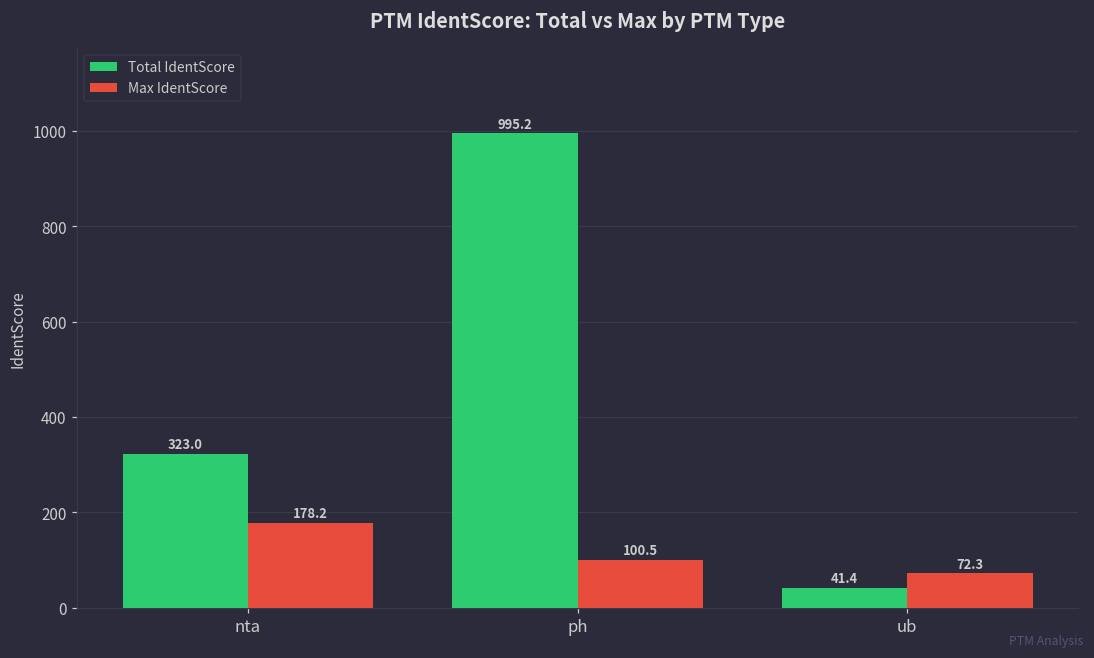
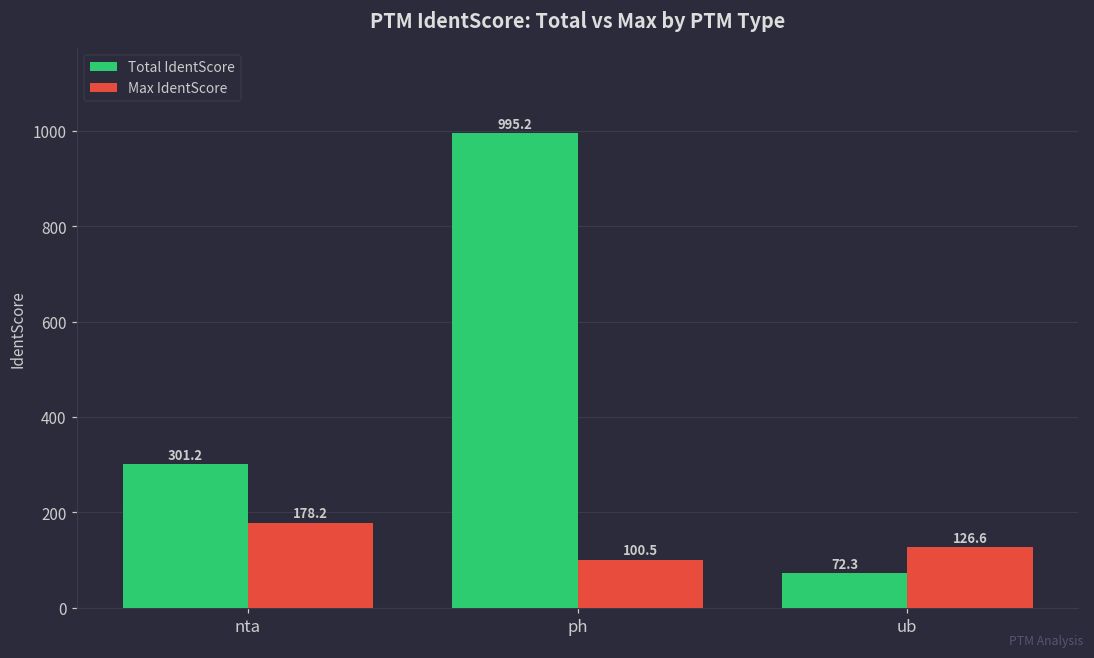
Total IdentScore, nta: 323.0 -> 301.2
Total IdentScore, ub: 41.4 -> 72.3
Max IdentScore, ub: 72.3 -> 126.6
